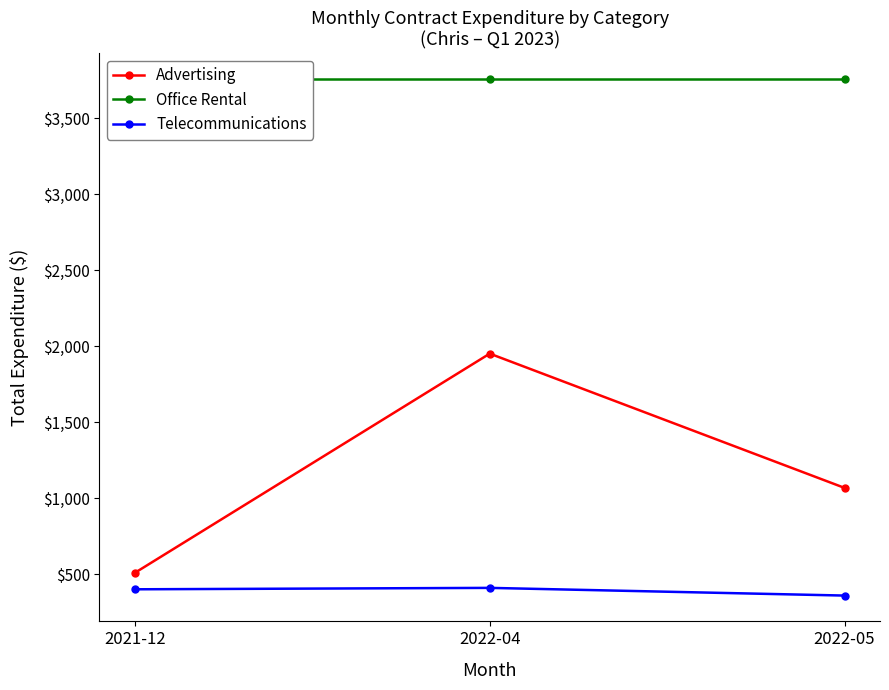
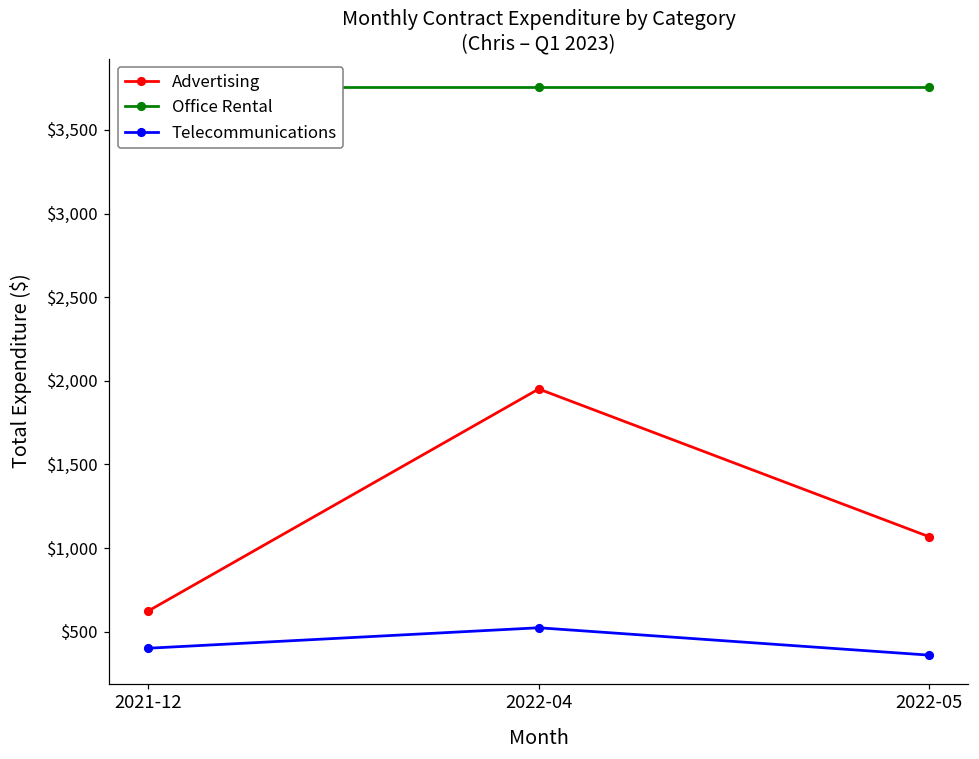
Advertising, 2021-12: $510 -> $630
Telecommunications, 2022-04: $410 -> $520
